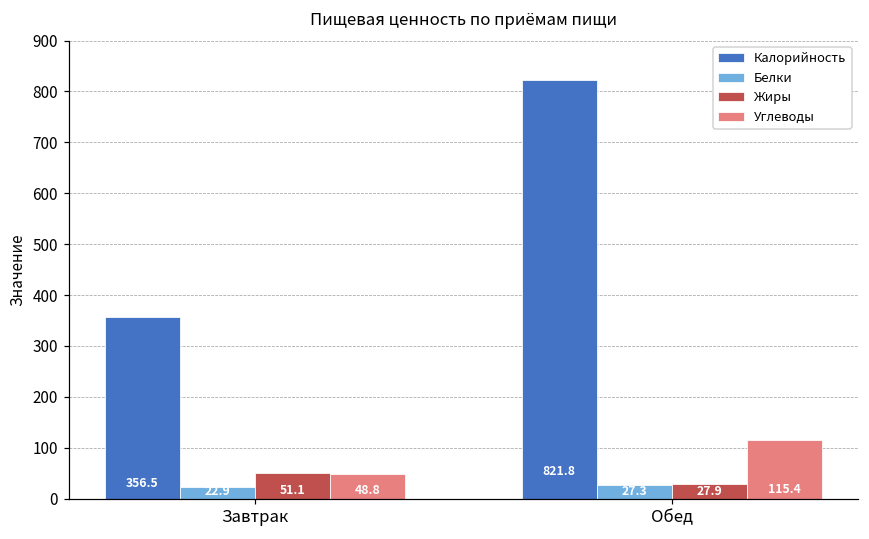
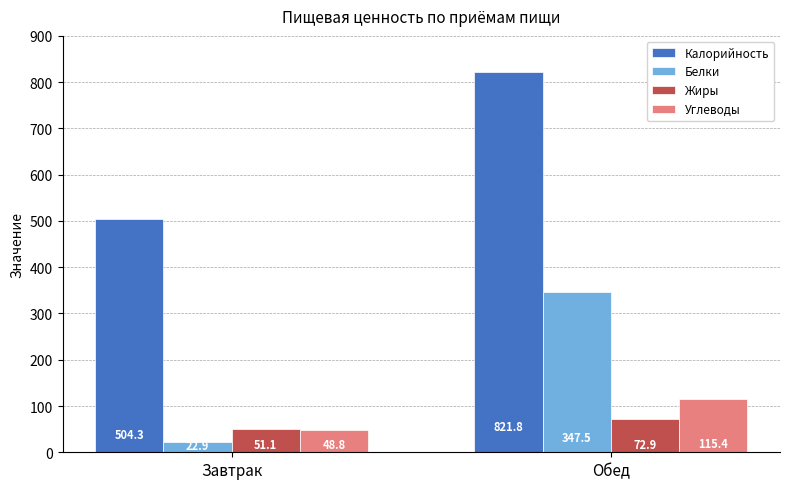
Калорийность, Завтрак: 356.5 -> 504.3
Белки, Обед: 27.3 -> 347.5
Жиры, Обед: 27.9 -> 72.9
